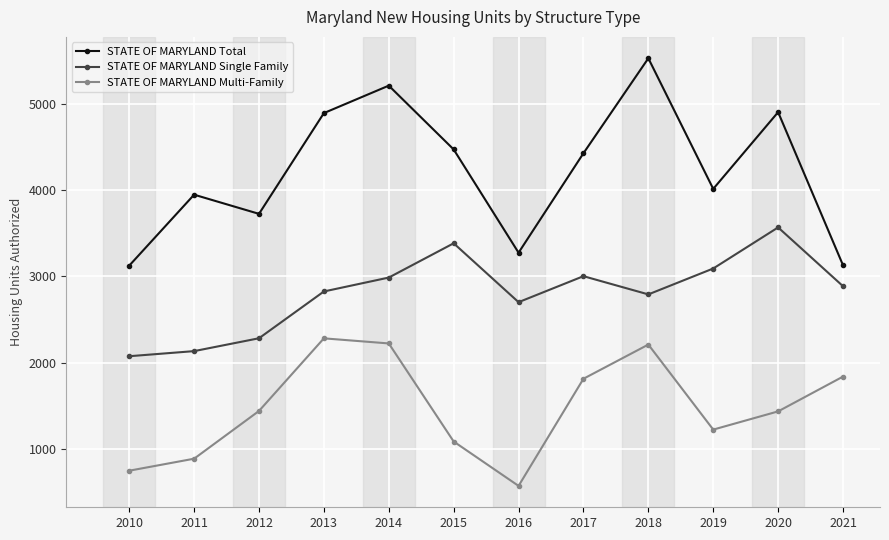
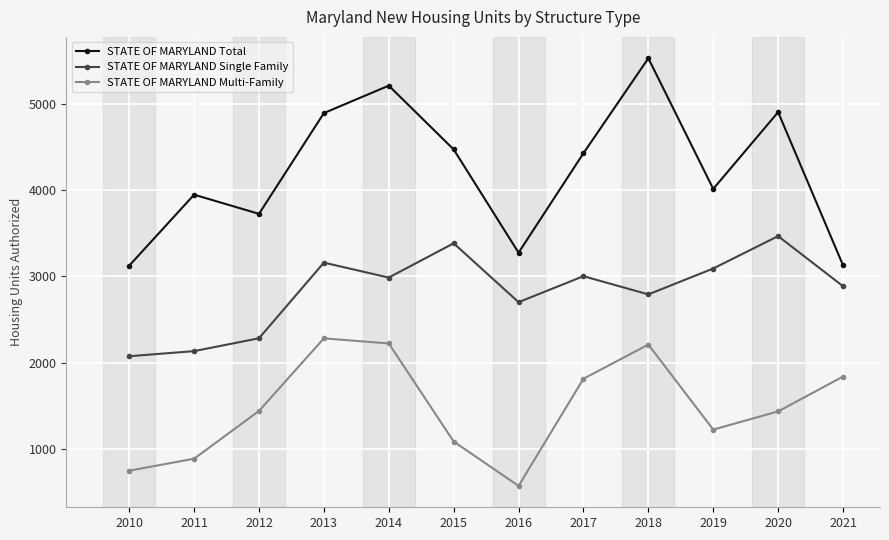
STATE OF MARYLAND Single Family, 2013: 2800 -> 3200
STATE OF MARYLAND Single Family, 2020: 3600 -> 3500
